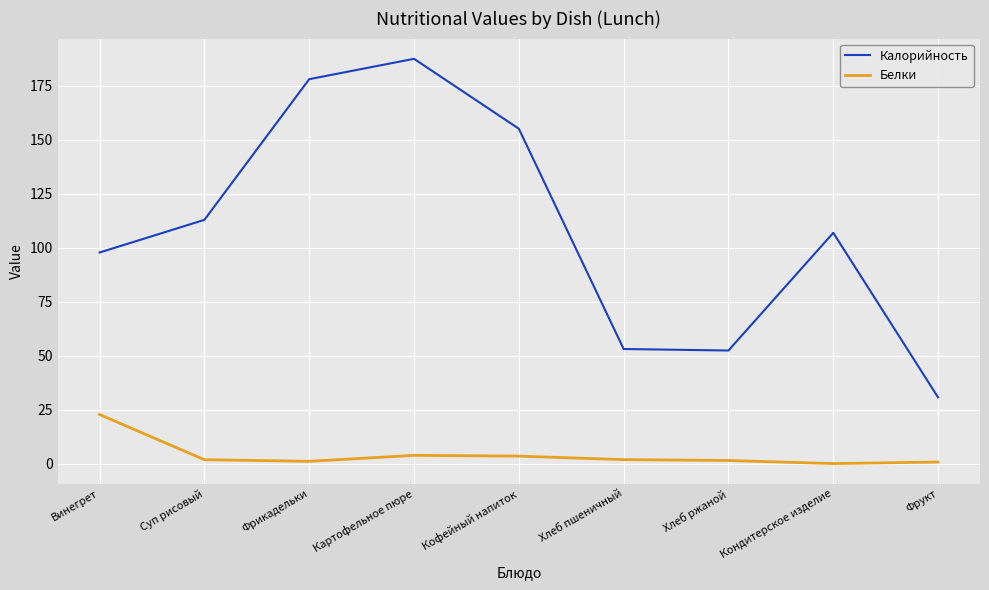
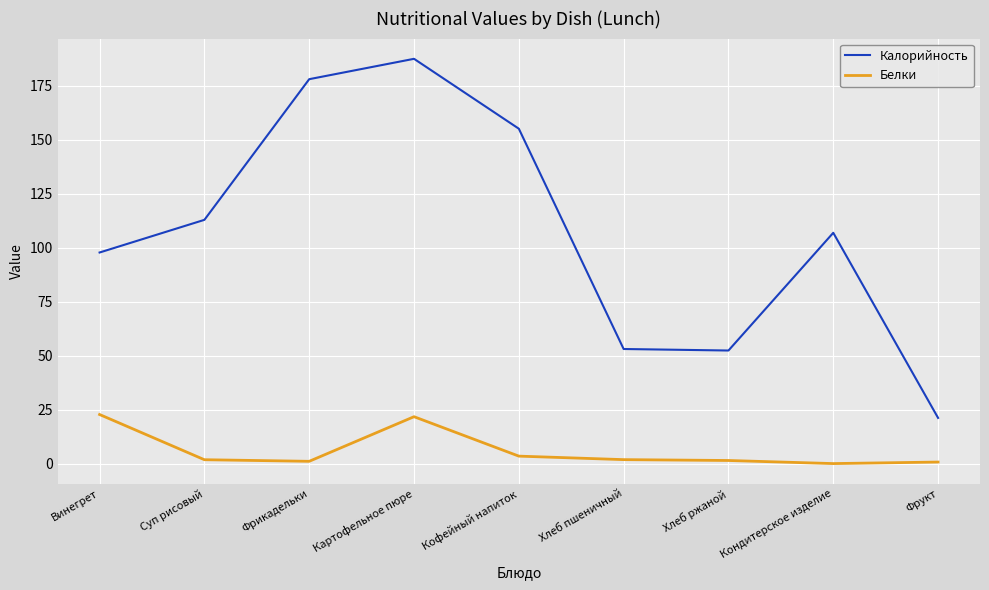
Белки, Картофельное пюре: 4 -> 22
Калорийность, Фрукт: 31 -> 21
